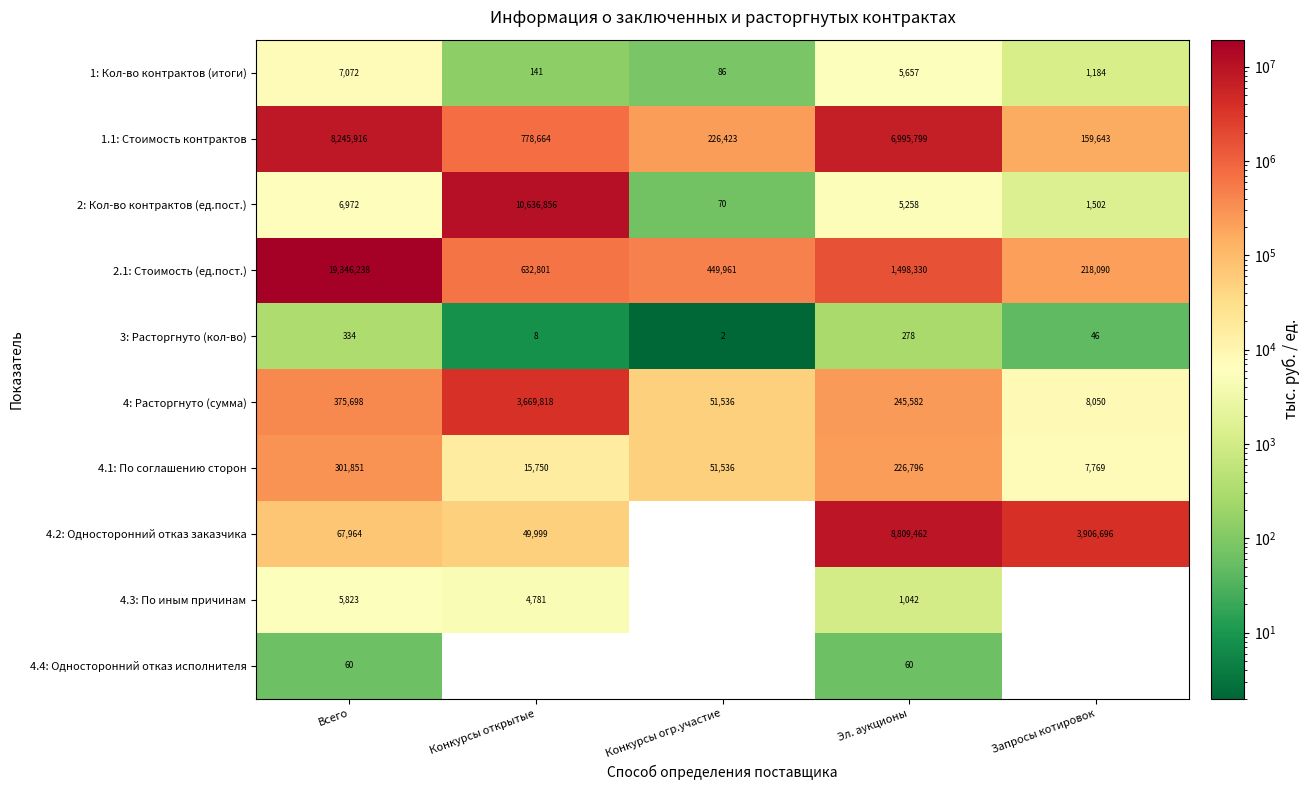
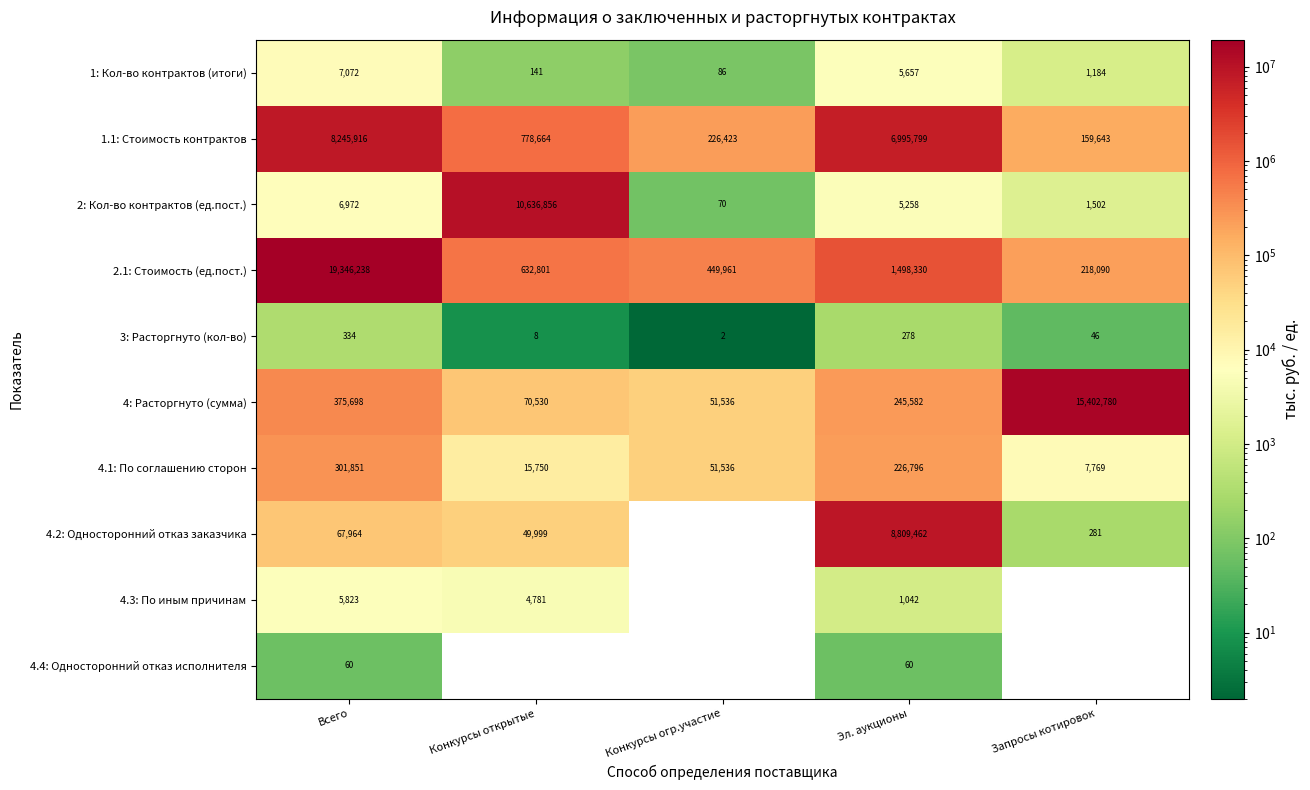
4: Расторгнуто (сумма), Конкурсы открытые: 3,669,818 -> 70,530
4: Расторгнуто (сумма), Запросы котировок: 8,050 -> 15,402,780
4.2: Односторонний отказ заказчика, Запросы котировок: 3,906,696 -> 281
